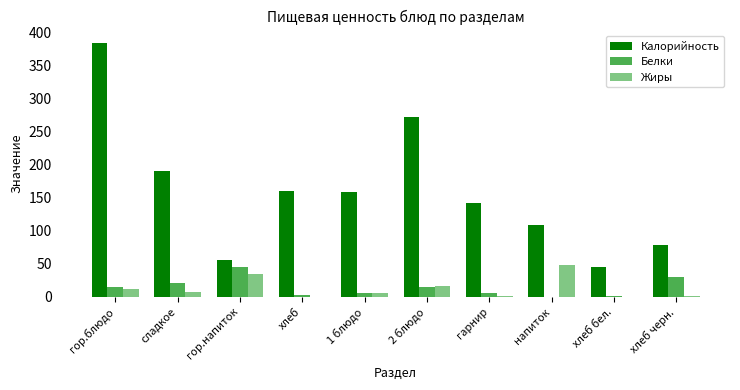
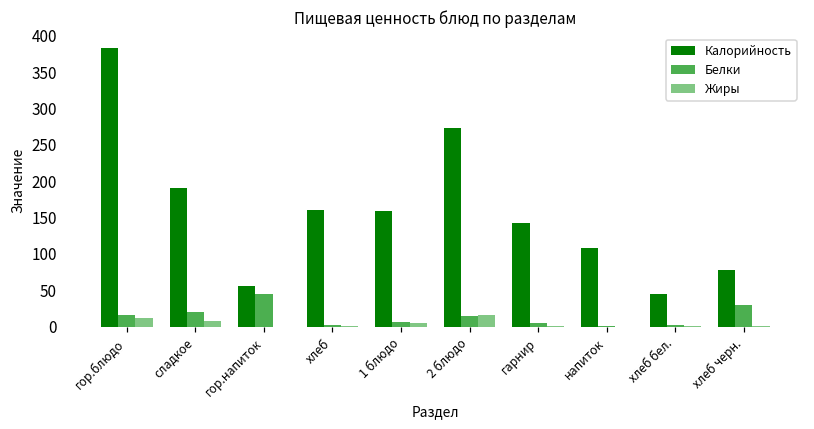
Жиры, гор.напиток: 30 -> 0
Жиры, напиток: 50 -> 0
